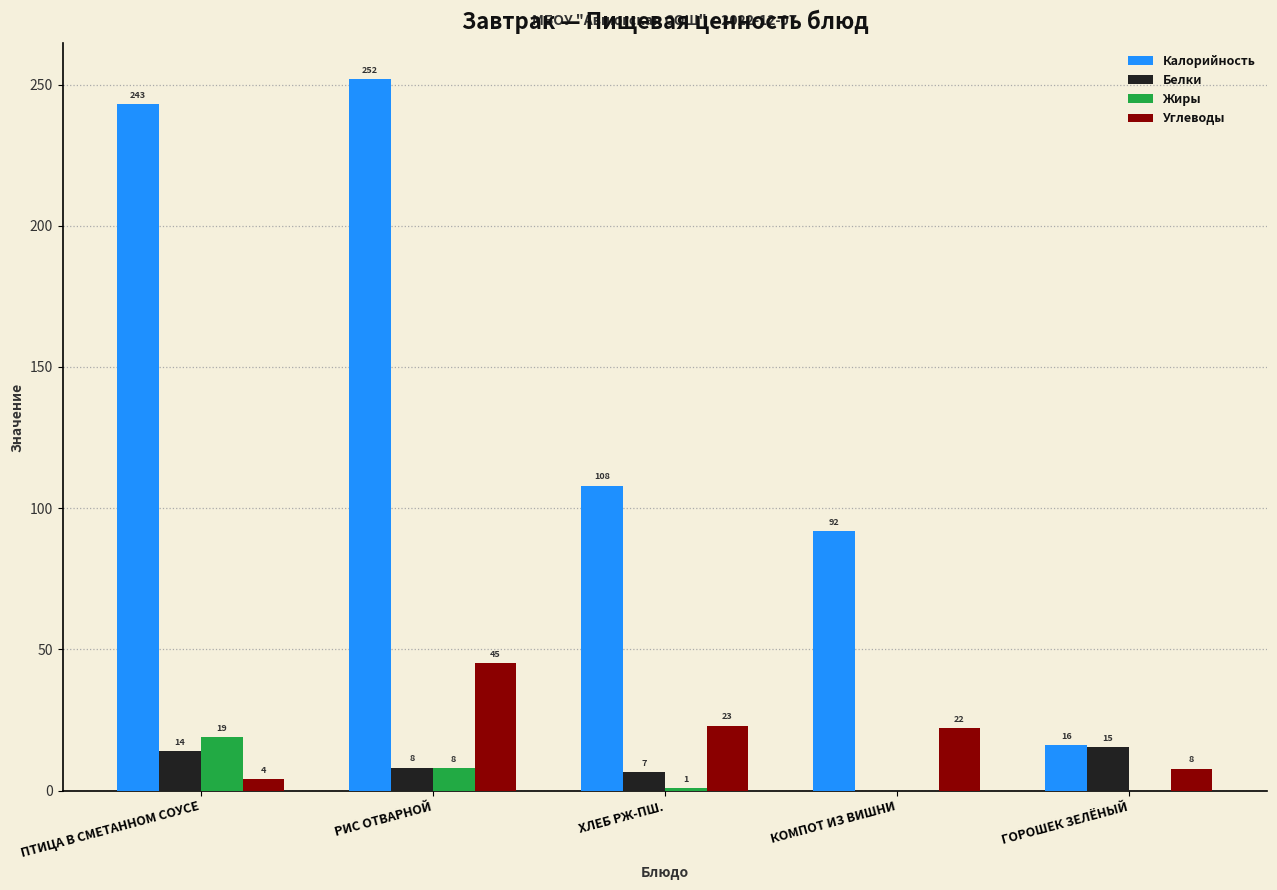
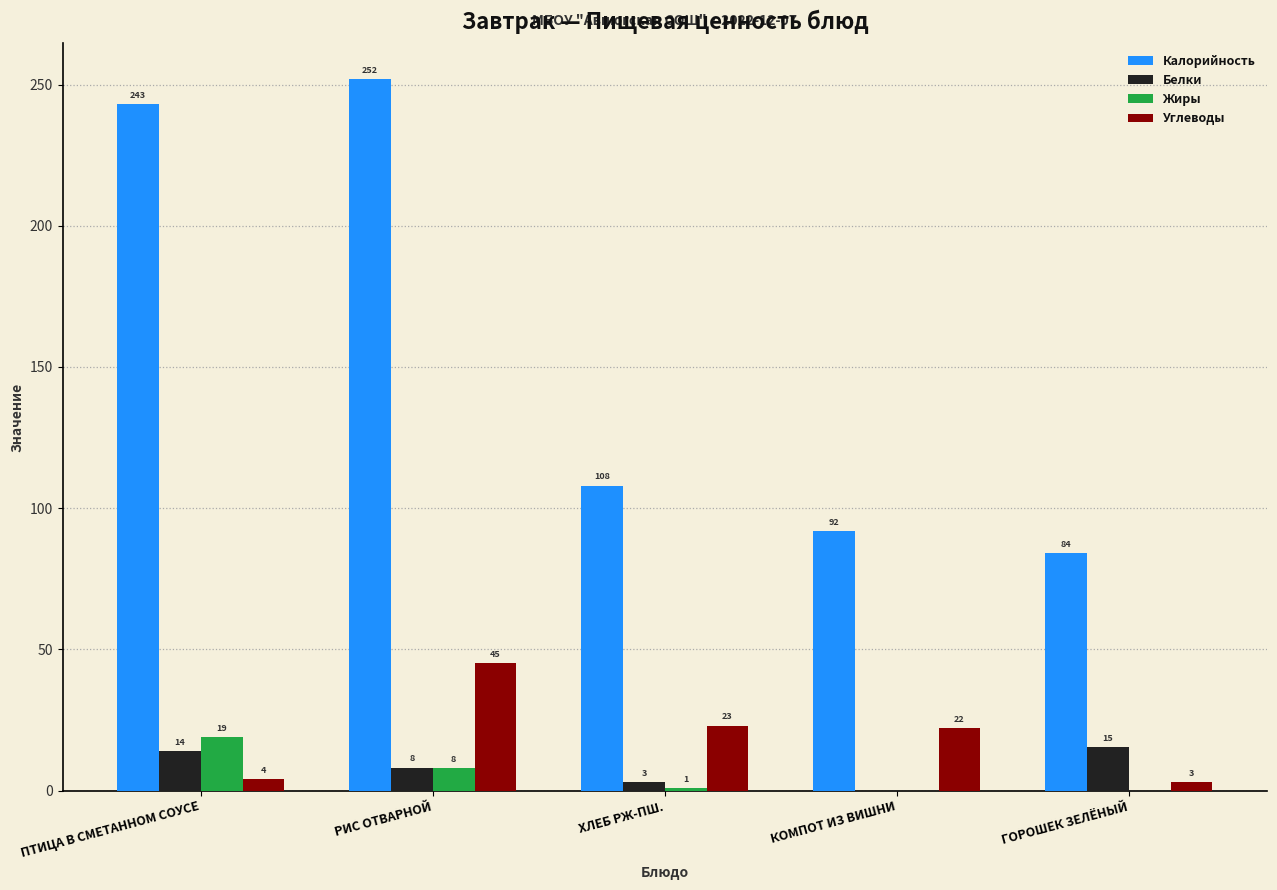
Белки, ХЛЕБ РЖ-ПШ.: 7 -> 3
Калорийность, ГОРОШЕК ЗЕЛЁНЫЙ: 16 -> 84
Углеводы, ГОРОШЕК ЗЕЛЁНЫЙ: 8 -> 3
